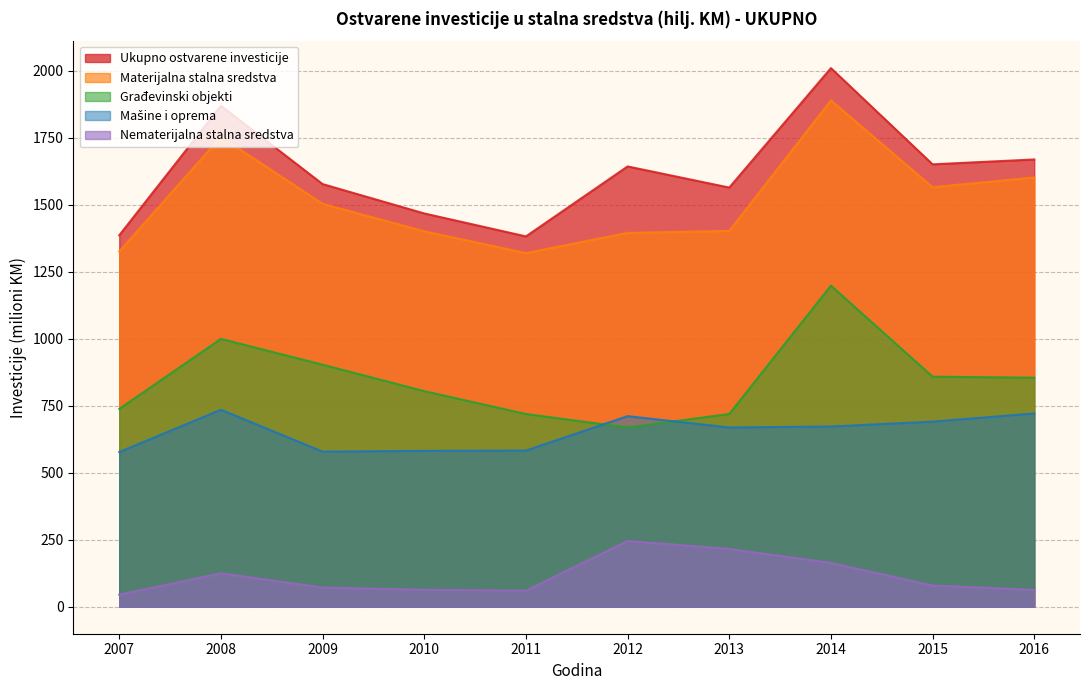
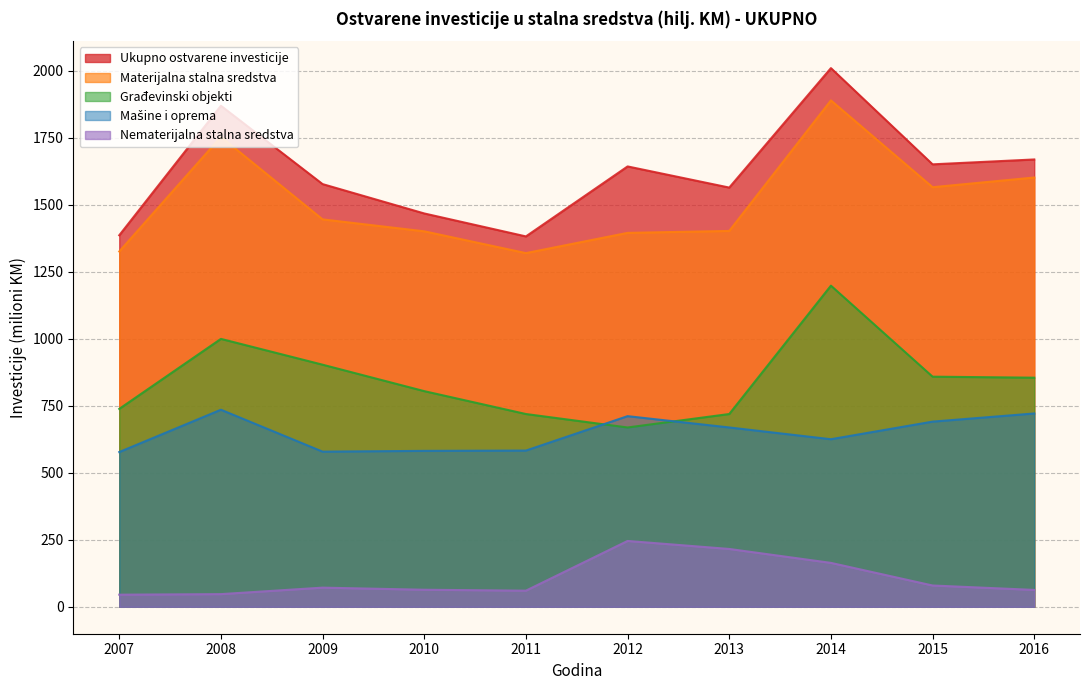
Nematerijalna stalna sredstva, 2008: 130 -> 50
Materijalna stalna sredstva, 2009: 1500 -> 1450
Mašine i oprema, 2014: 670 -> 630
